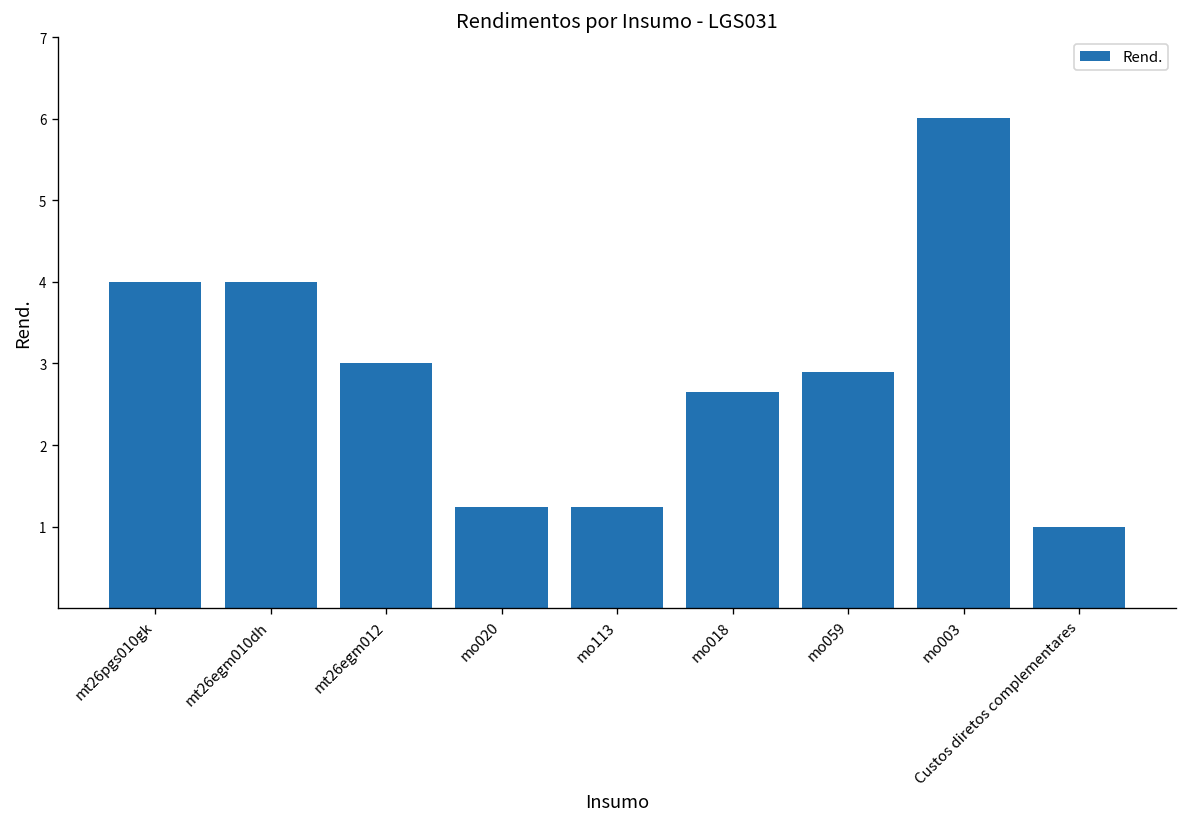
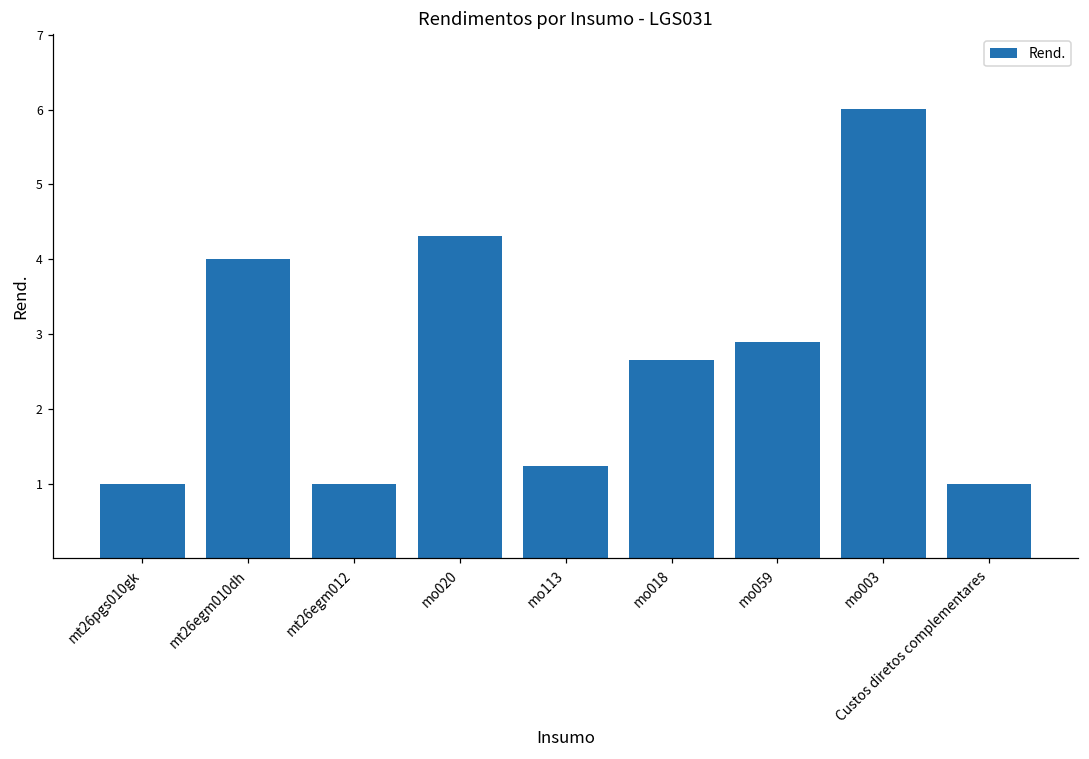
mt26pgs010gk: 4 -> 1
mt26egm012: 3 -> 1
mo020: 1.2 -> 4.3
